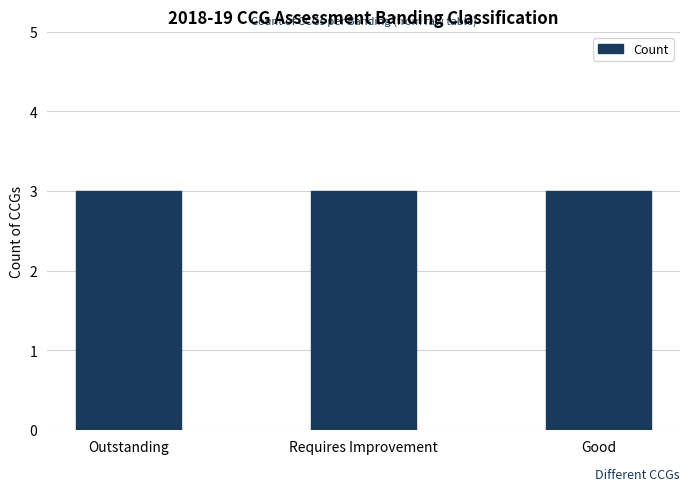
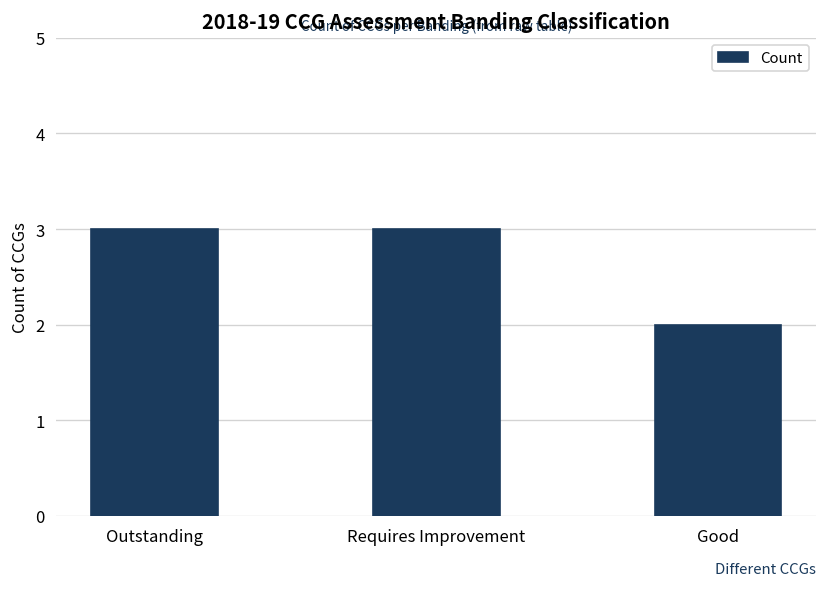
Good: 3 -> 2
